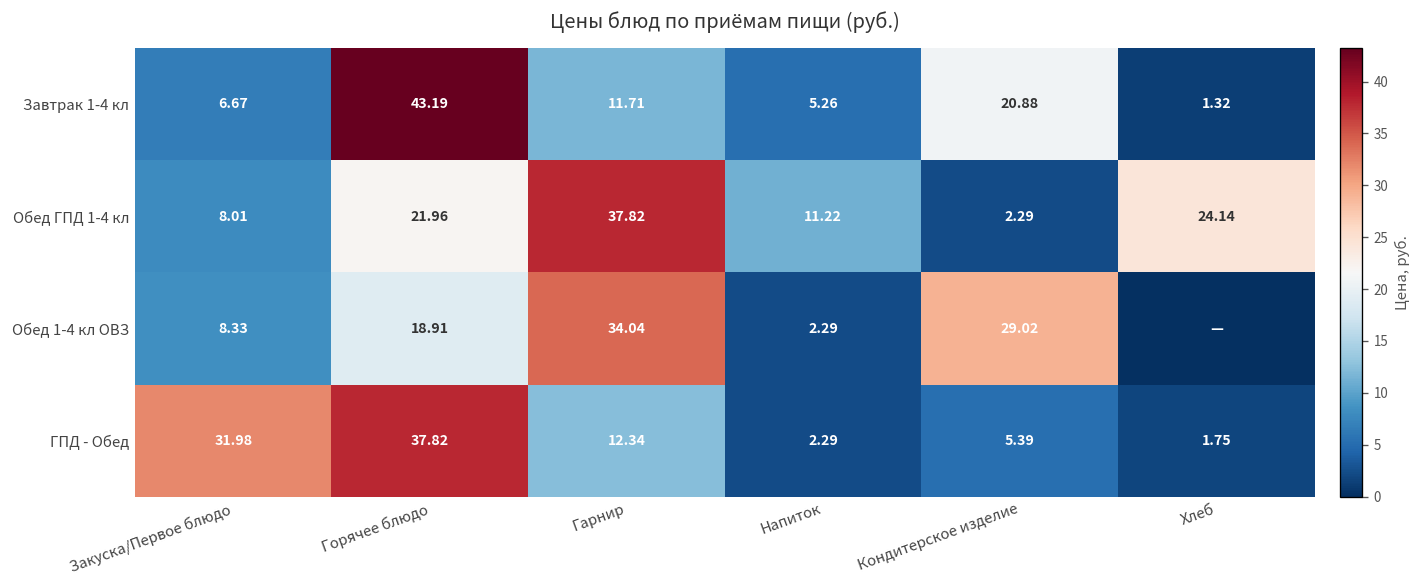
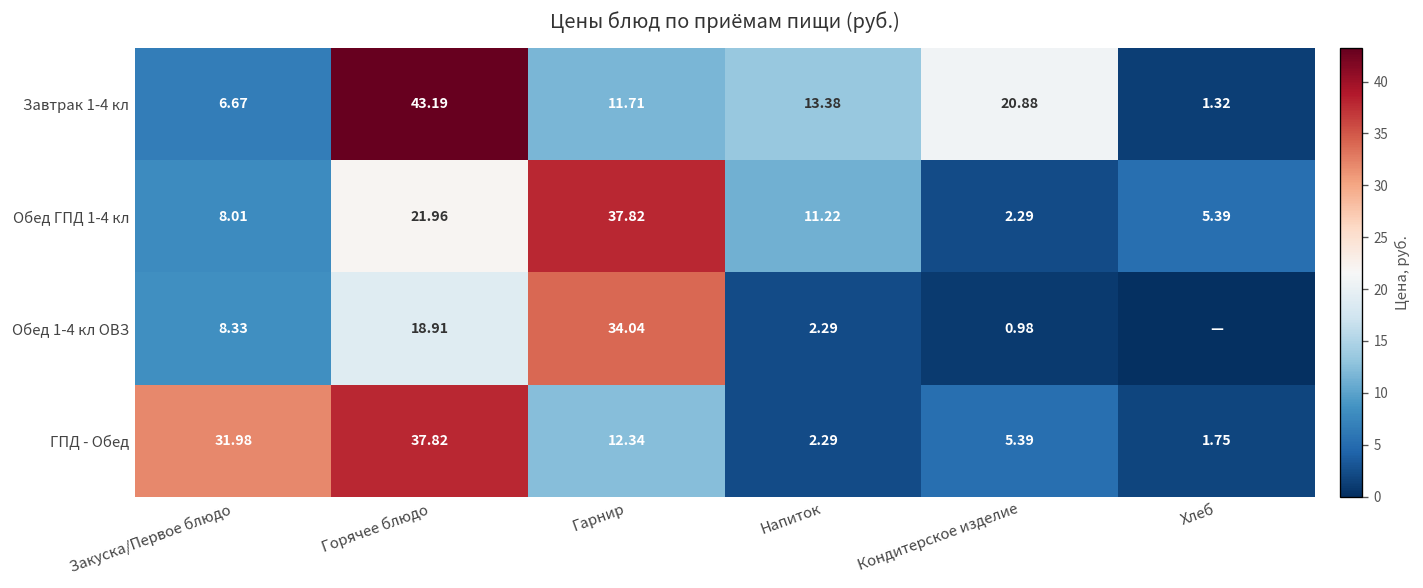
Завтрак 1-4 кл, Напиток: 5.26 -> 13.38
Обед ГПД 1-4 кл, Хлеб: 24.14 -> 5.39
Обед 1-4 кл ОВЗ, Кондитерское изделие: 29.02 -> 0.98
